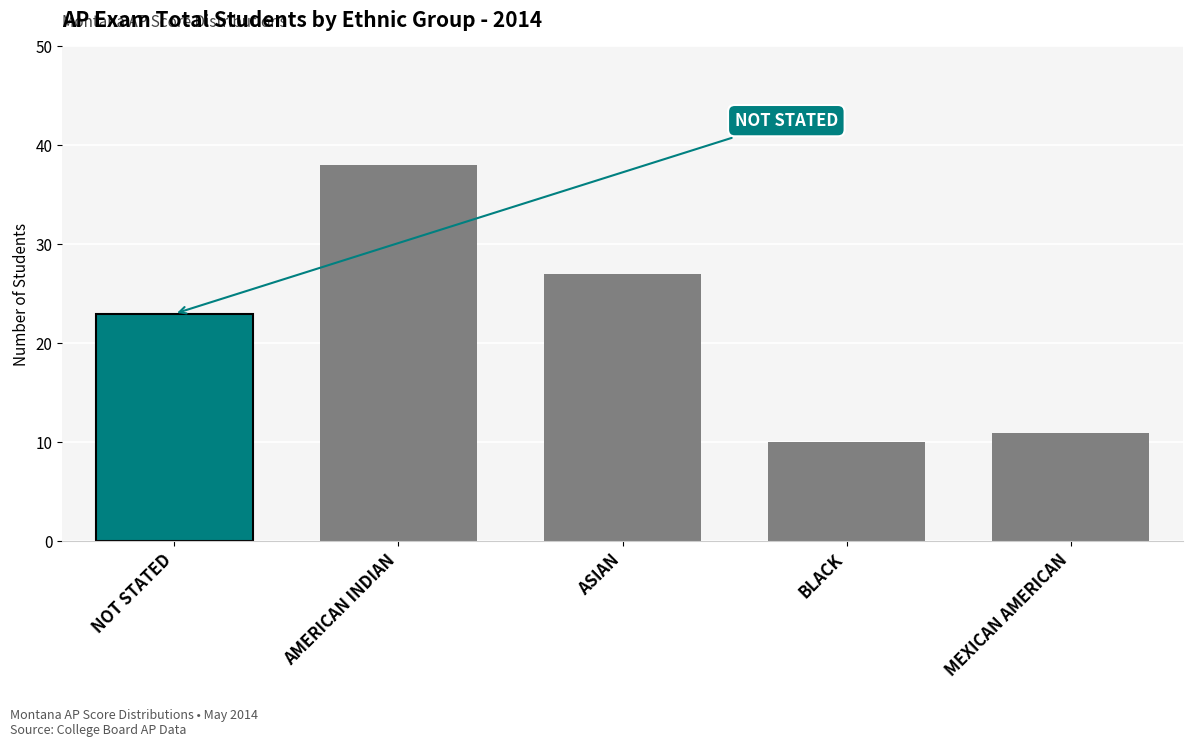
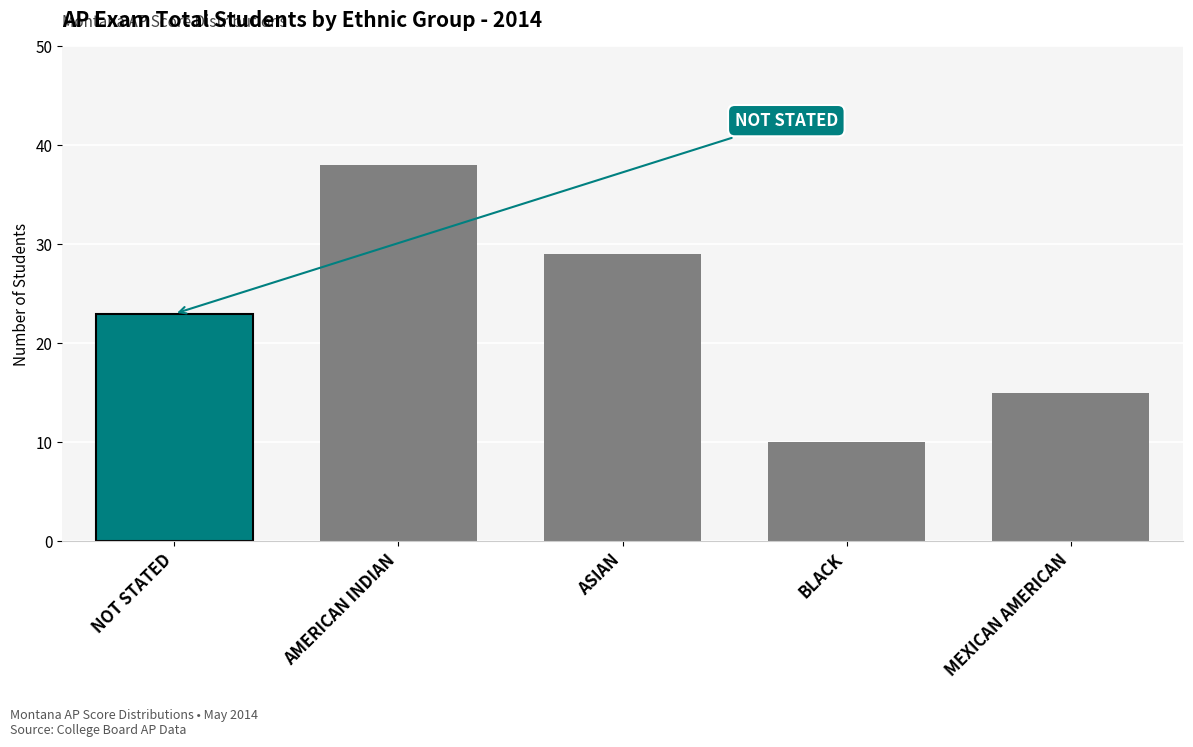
ASIAN: 27 -> 29
MEXICAN AMERICAN: 11 -> 15
